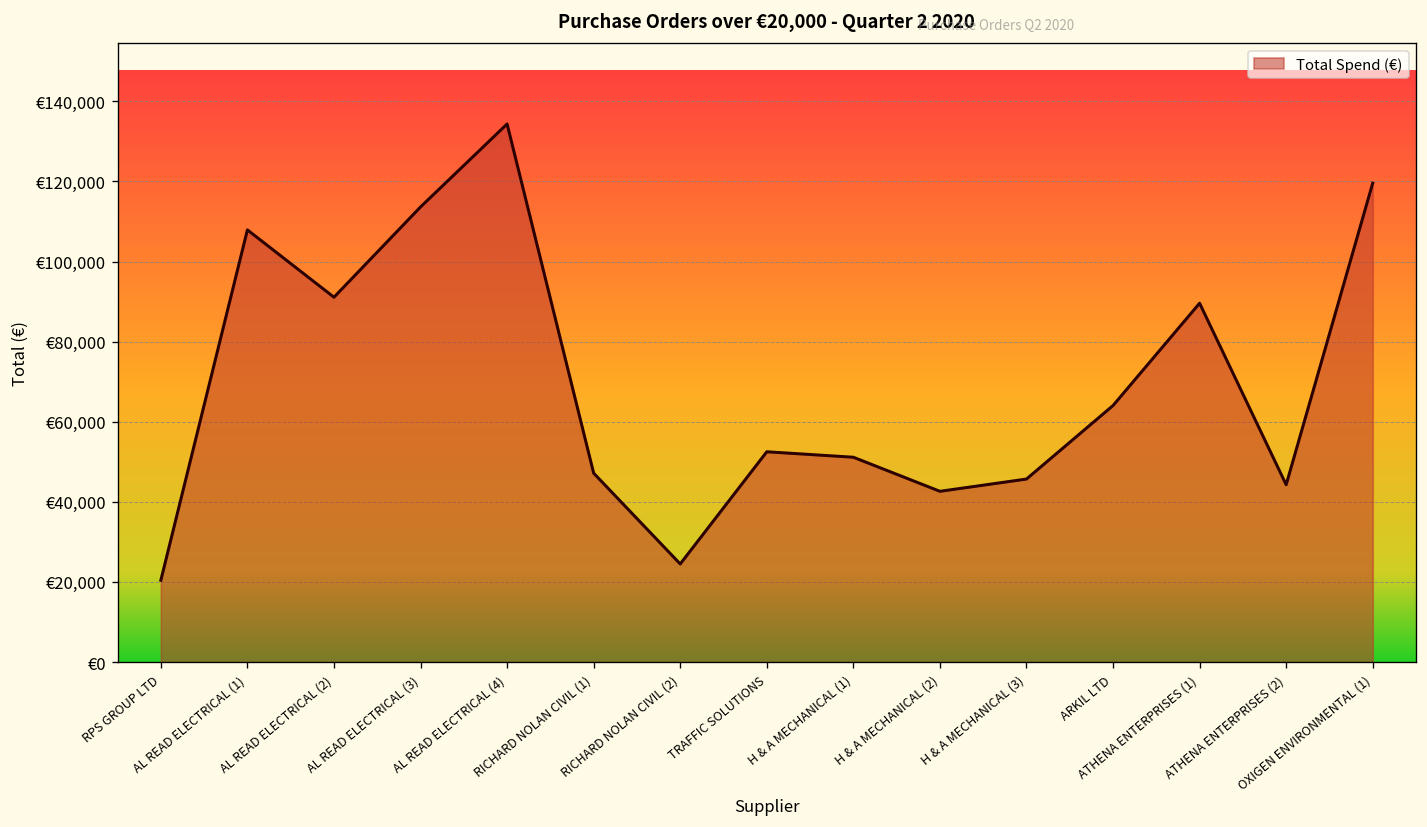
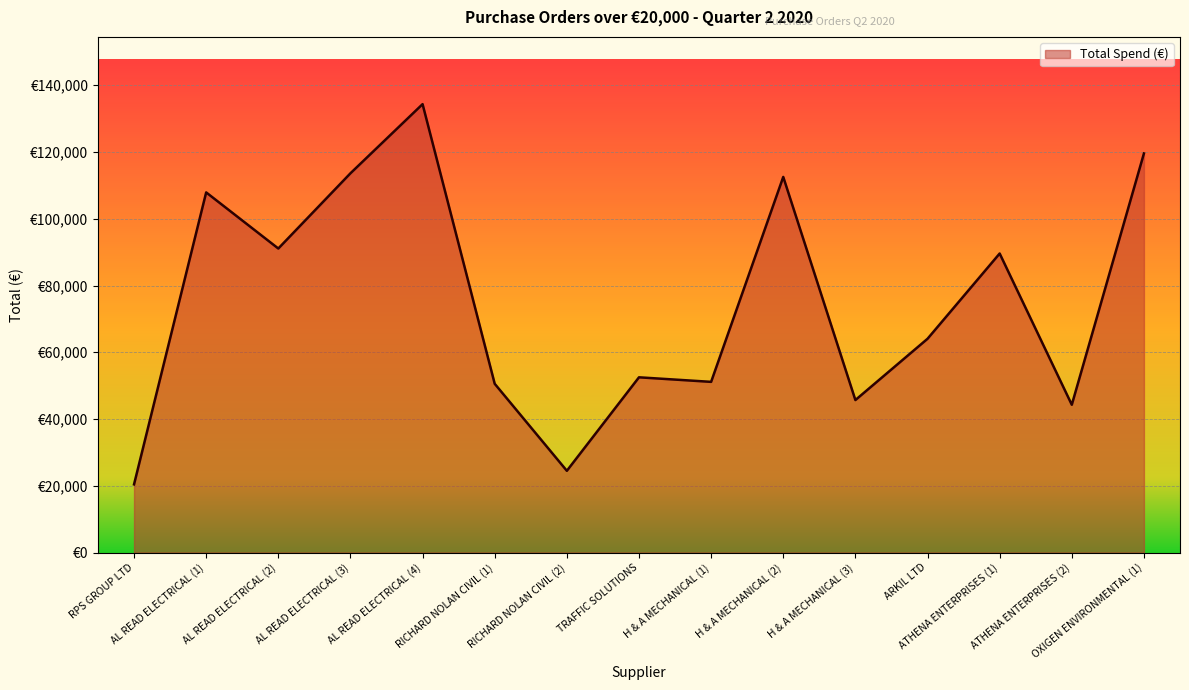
RICHARD NOLAN CIVIL (1): €47,000 -> €51,000
H & A MECHANICAL (2): €43,000 -> €113,000
